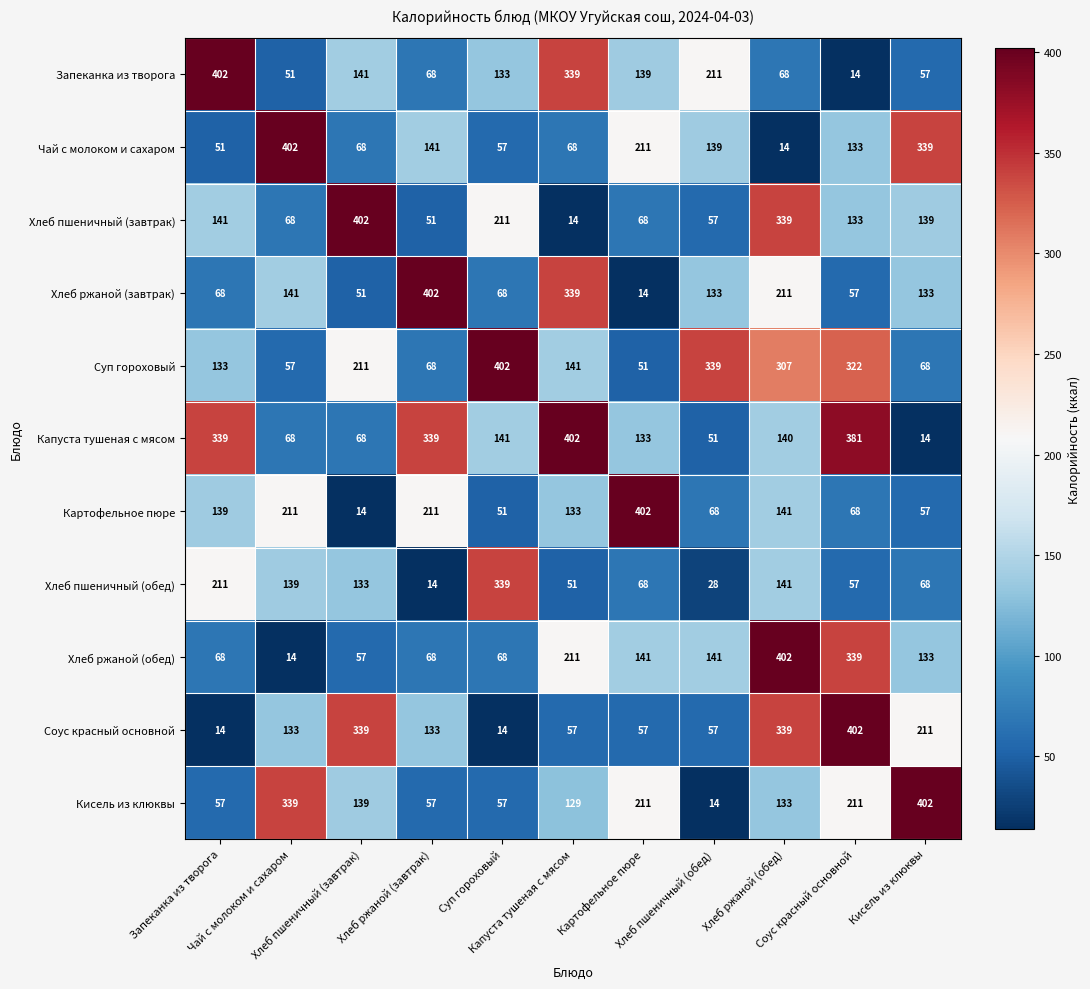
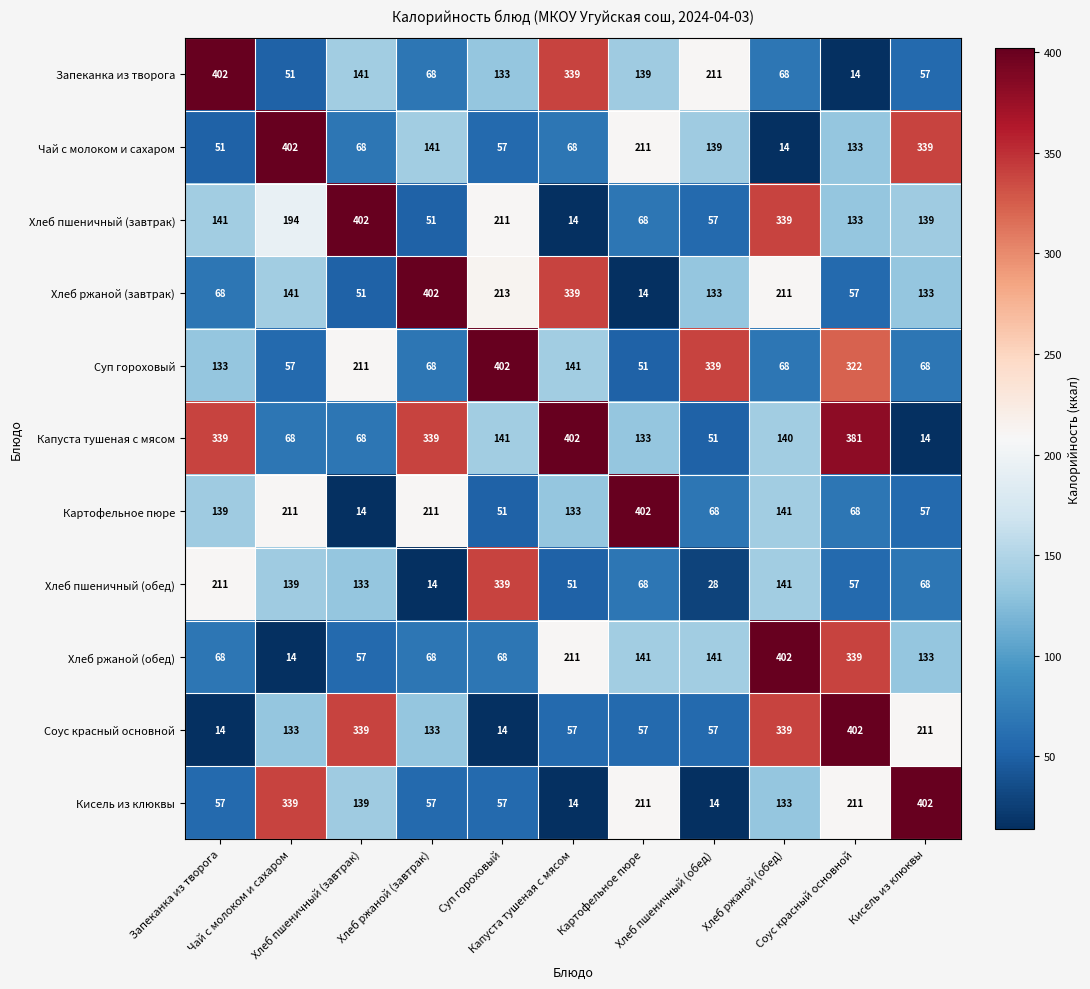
Хлеб пшеничный (завтрак), Чай с молоком и сахаром: 68 -> 194
Хлеб ржаной (завтрак), Суп гороховый: 68 -> 213
Суп гороховый, Хлеб ржаной (обед): 307 -> 68
Кисель из клюквы, Капуста тушеная с мясом: 129 -> 14
